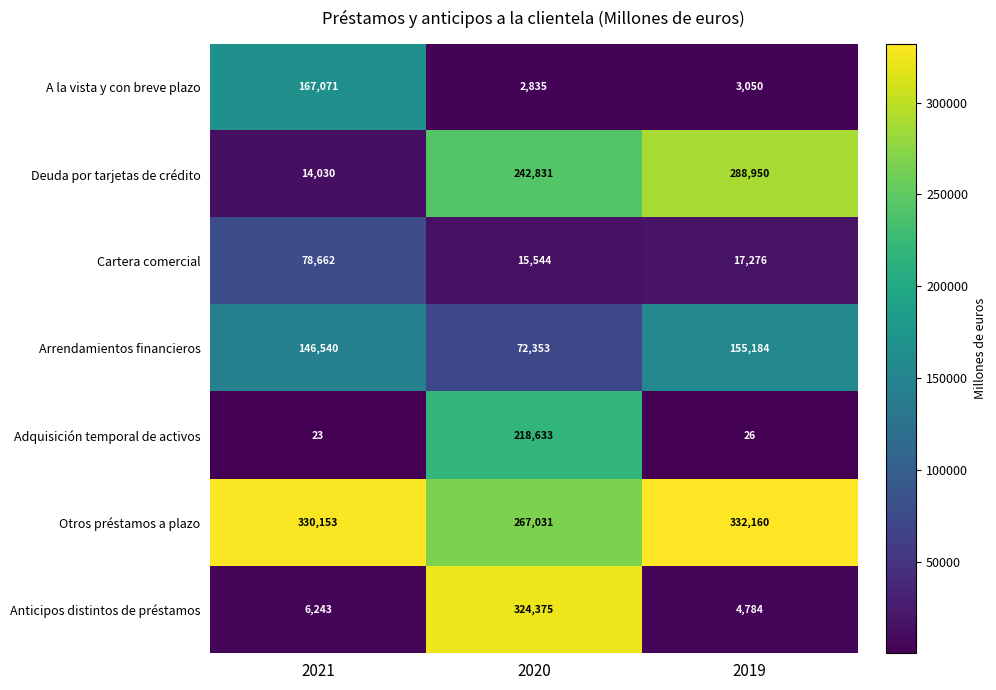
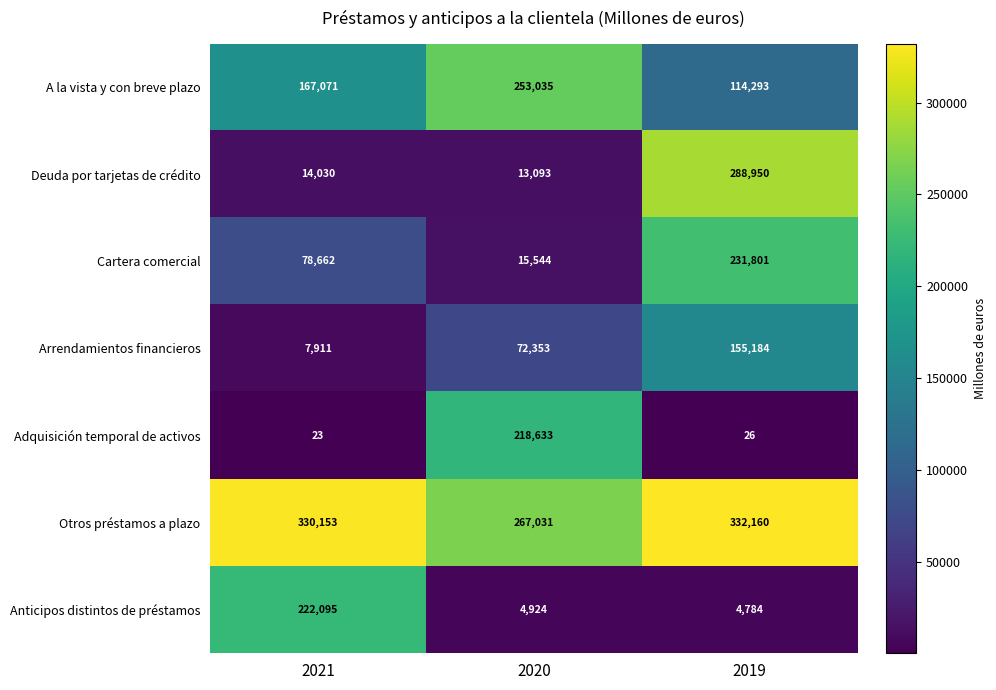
A la vista y con breve plazo, 2020: 2,835 -> 253,035
A la vista y con breve plazo, 2019: 3,050 -> 114,293
Deuda por tarjetas de crédito, 2020: 242,831 -> 13,093
Cartera comercial, 2019: 17,276 -> 231,801
Arrendamientos financieros, 2021: 146,540 -> 7,911
Anticipos distintos de préstamos, 2021: 6,243 -> 222,095
Anticipos distintos de préstamos, 2020: 324,375 -> 4,924
